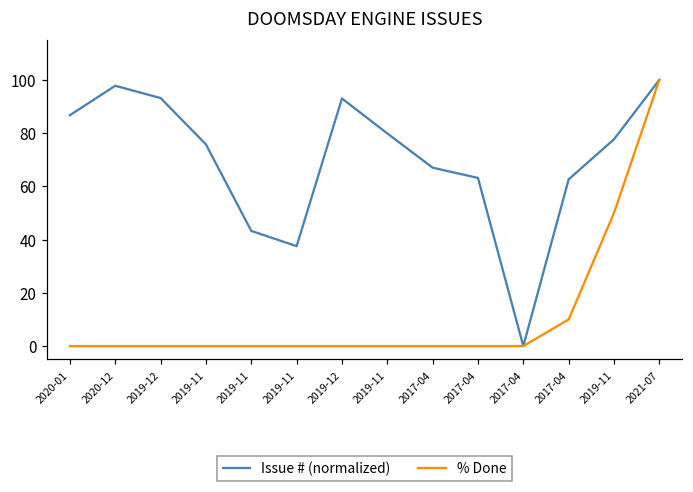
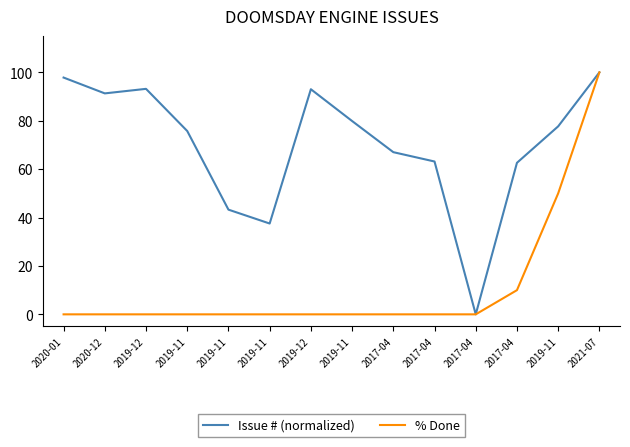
Issue # (normalized), 2020-01: 87 -> 98
Issue # (normalized), 2020-12: 98 -> 91
